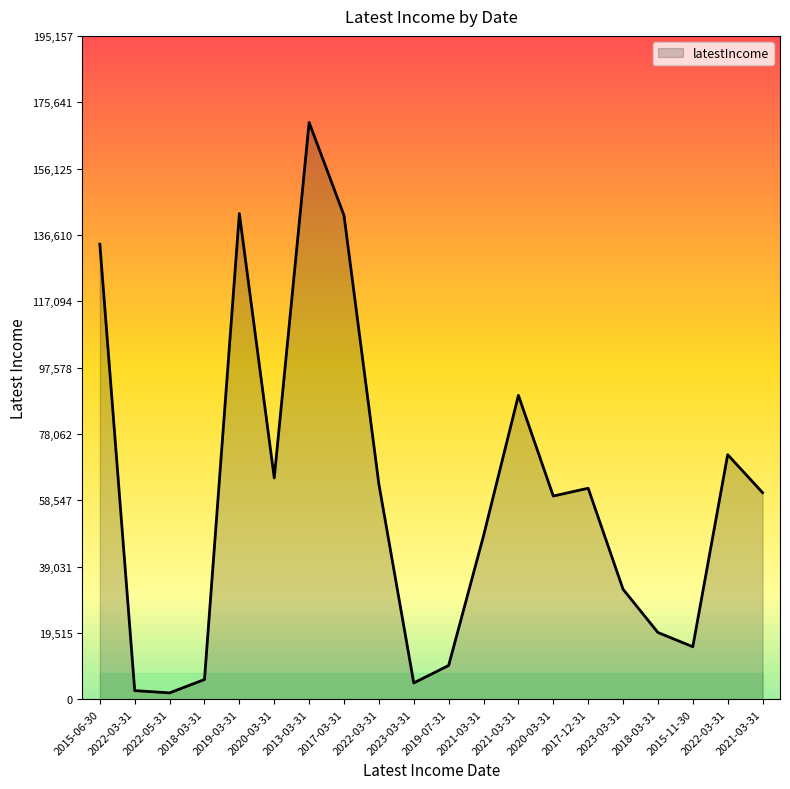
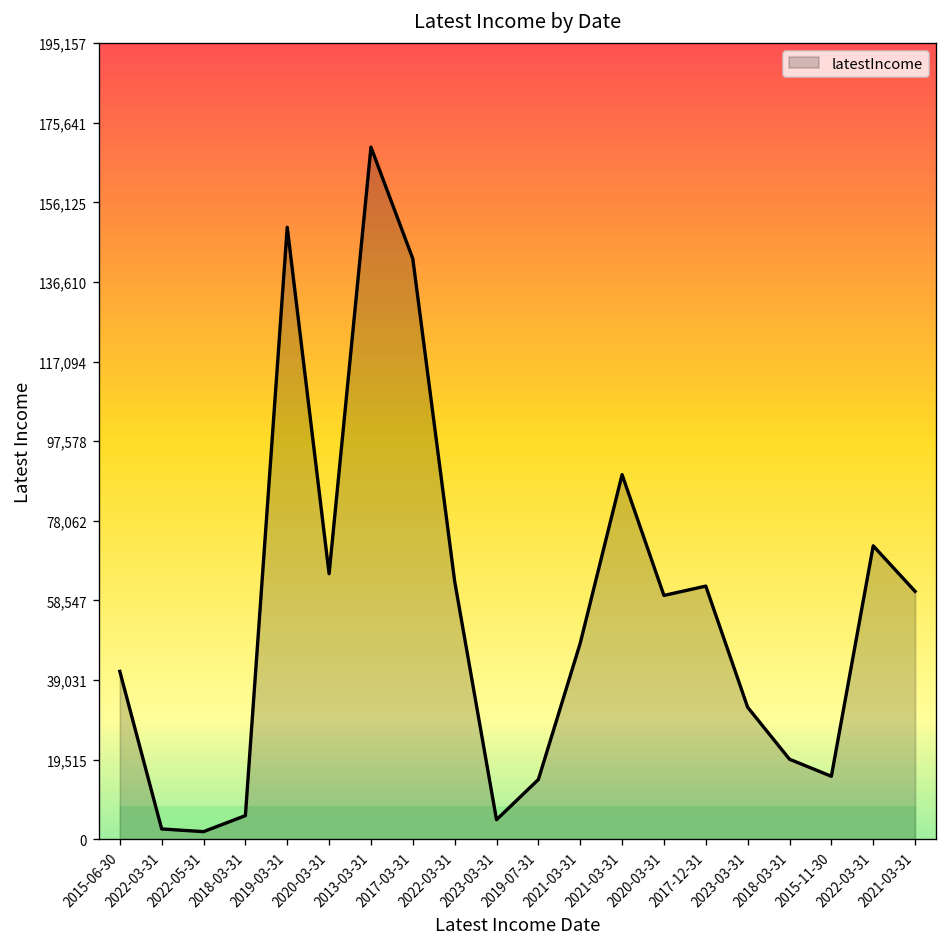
latestIncome, 2015-06-30: 134,000 -> 41,000
latestIncome, 2019-03-31: 143,000 -> 150,000
latestIncome, 2019-07-31: 10,000 -> 15,000
